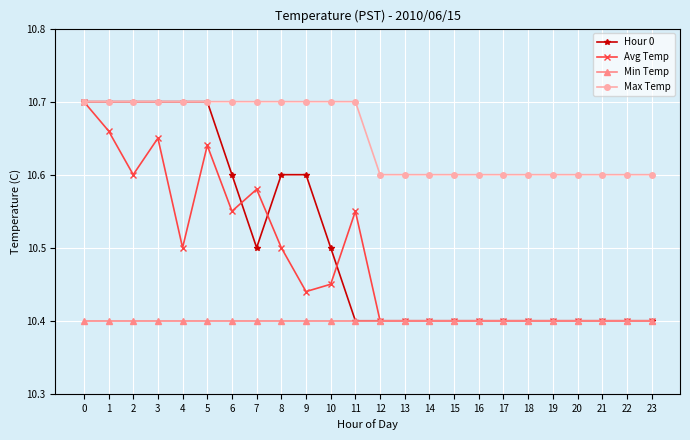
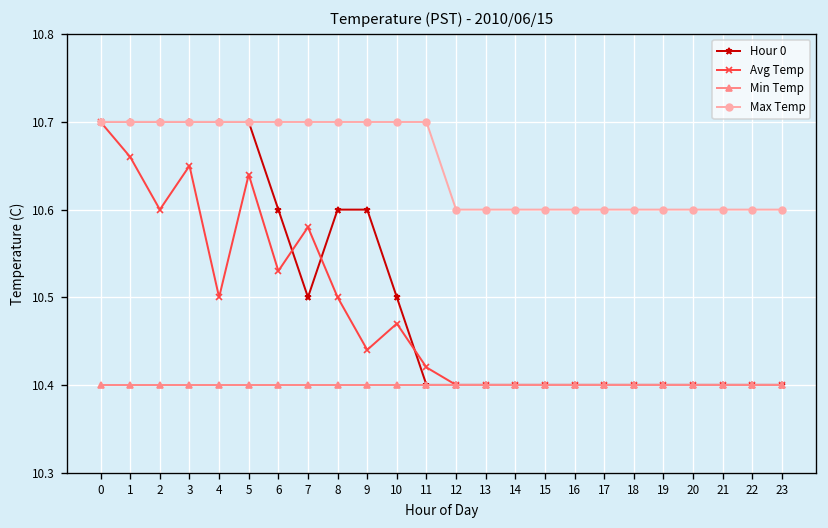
Avg Temp, 6: 10.55 -> 10.53
Avg Temp, 10: 10.45 -> 10.47
Avg Temp, 11: 10.55 -> 10.42
